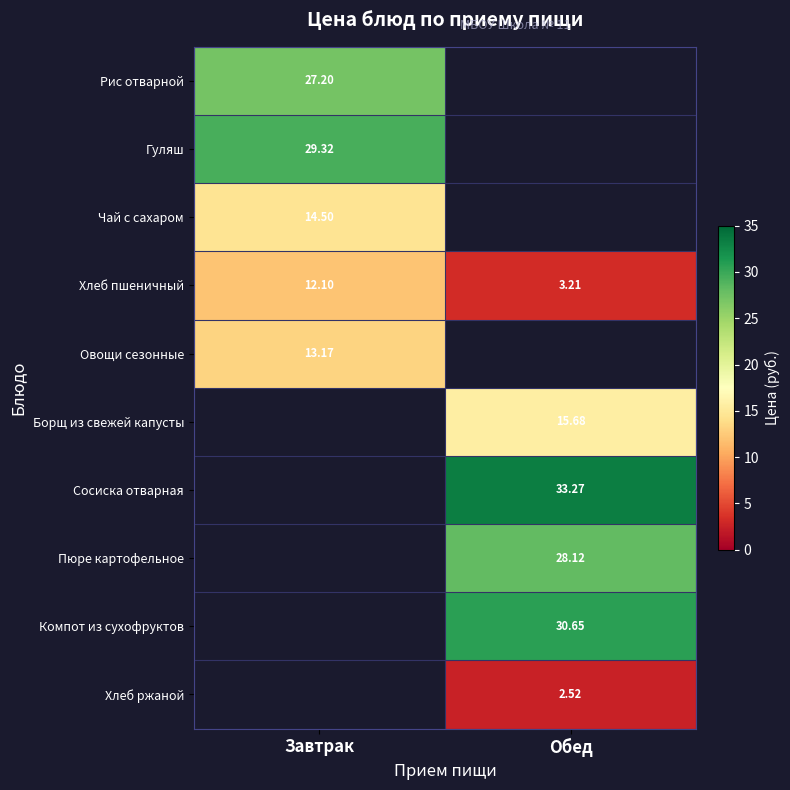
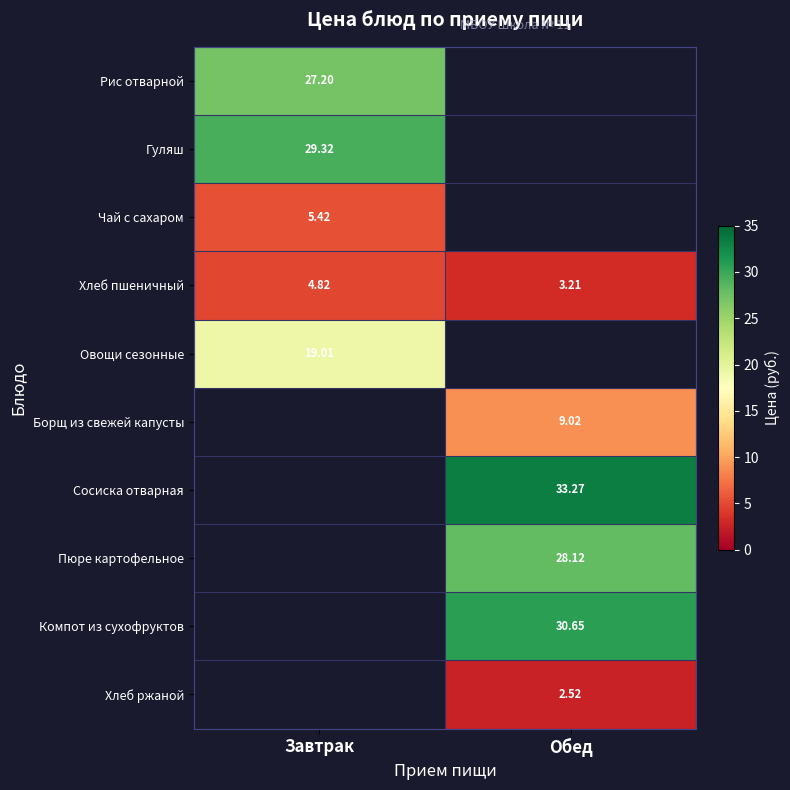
Чай с сахаром, Завтрак: 14.50 -> 5.42
Хлеб пшеничный, Завтрак: 12.10 -> 4.82
Овощи сезонные, Завтрак: 13.17 -> 19.01
Борщ из свежей капусты, Обед: 15.68 -> 9.02
